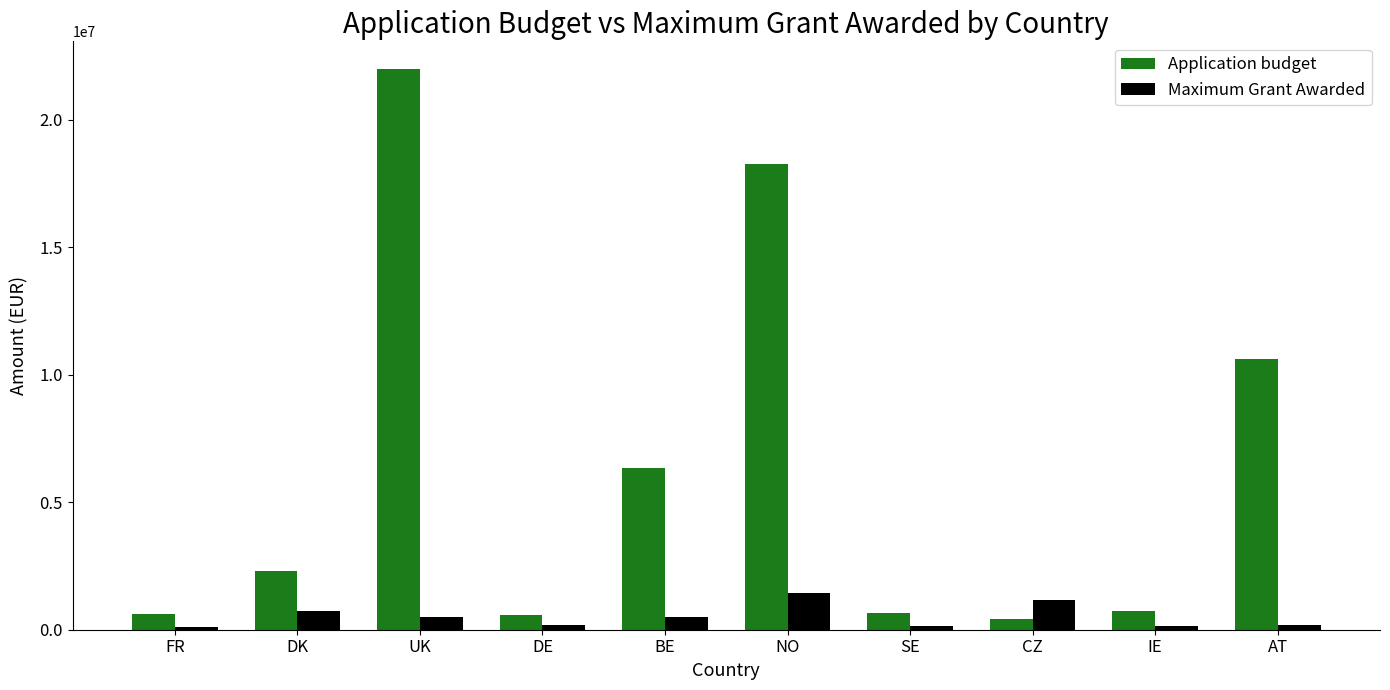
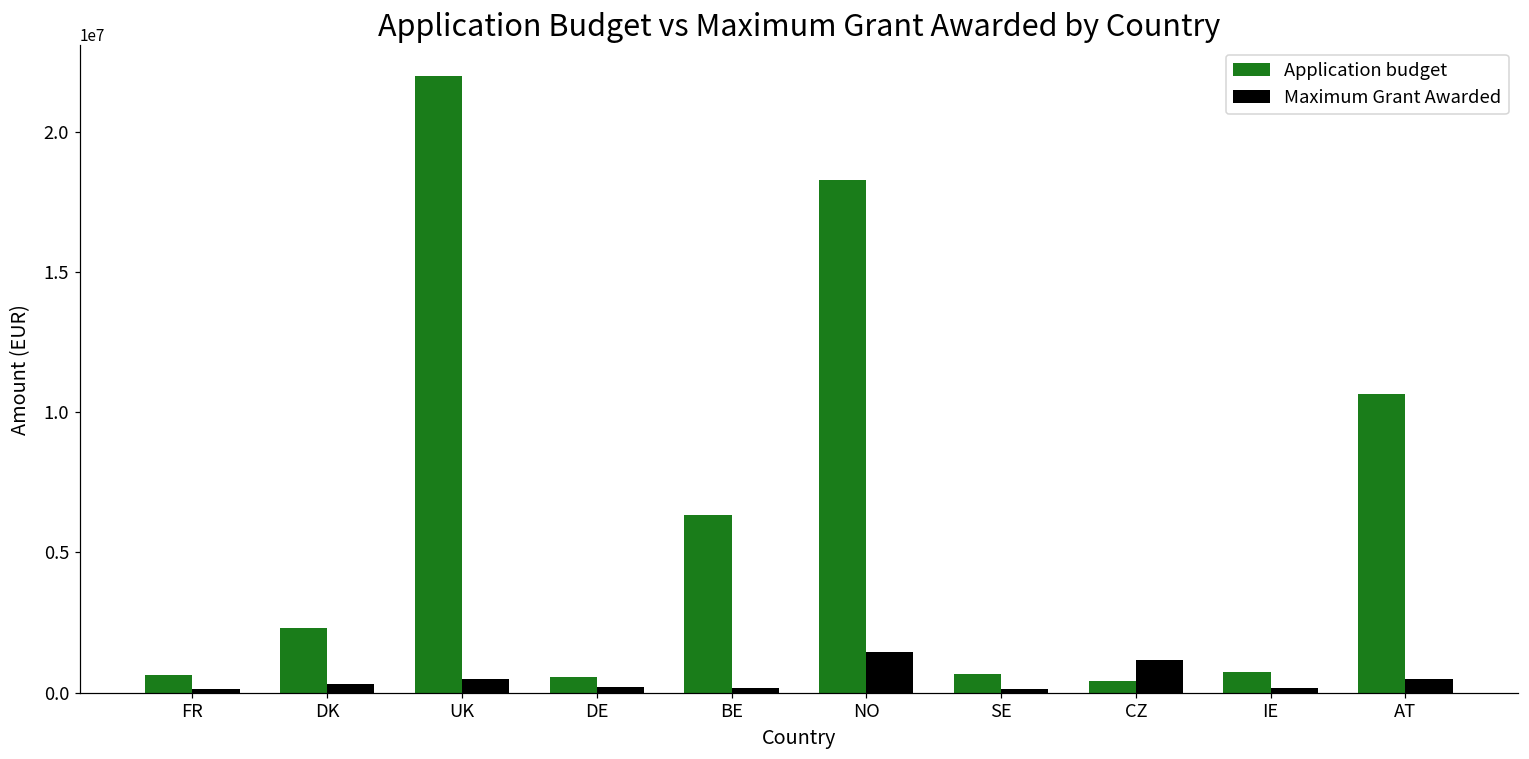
Maximum Grant Awarded, DK: 700000 -> 300000
Maximum Grant Awarded, BE: 500000 -> 200000
Maximum Grant Awarded, AT: 200000 -> 500000
